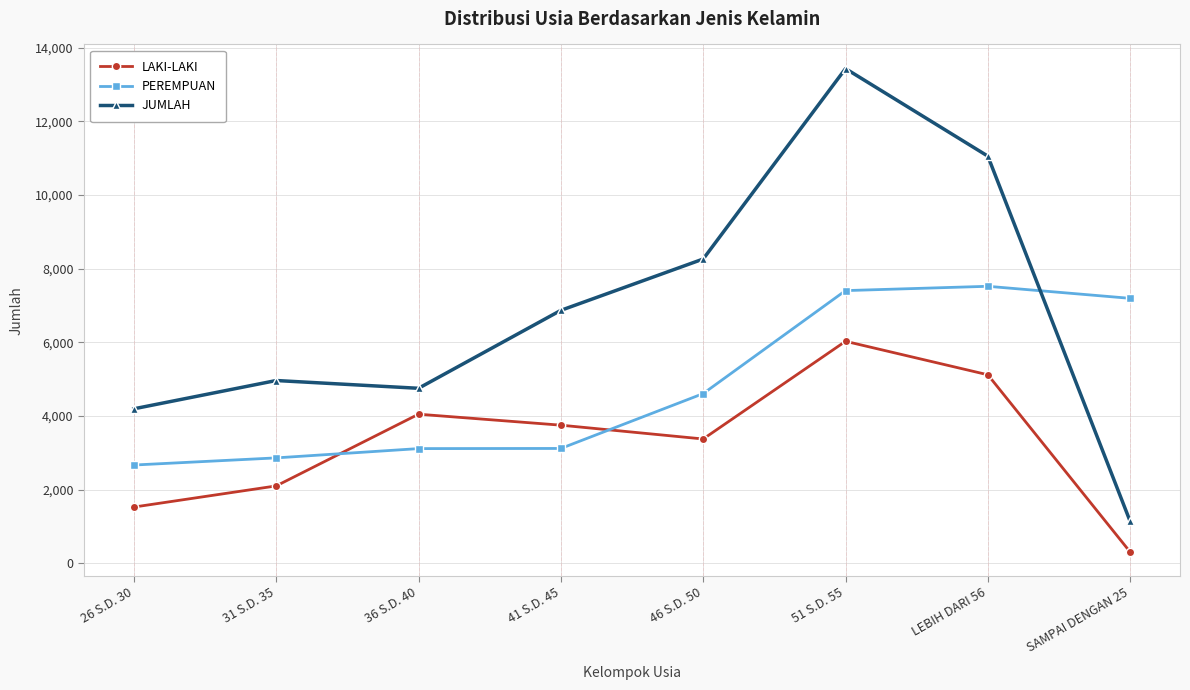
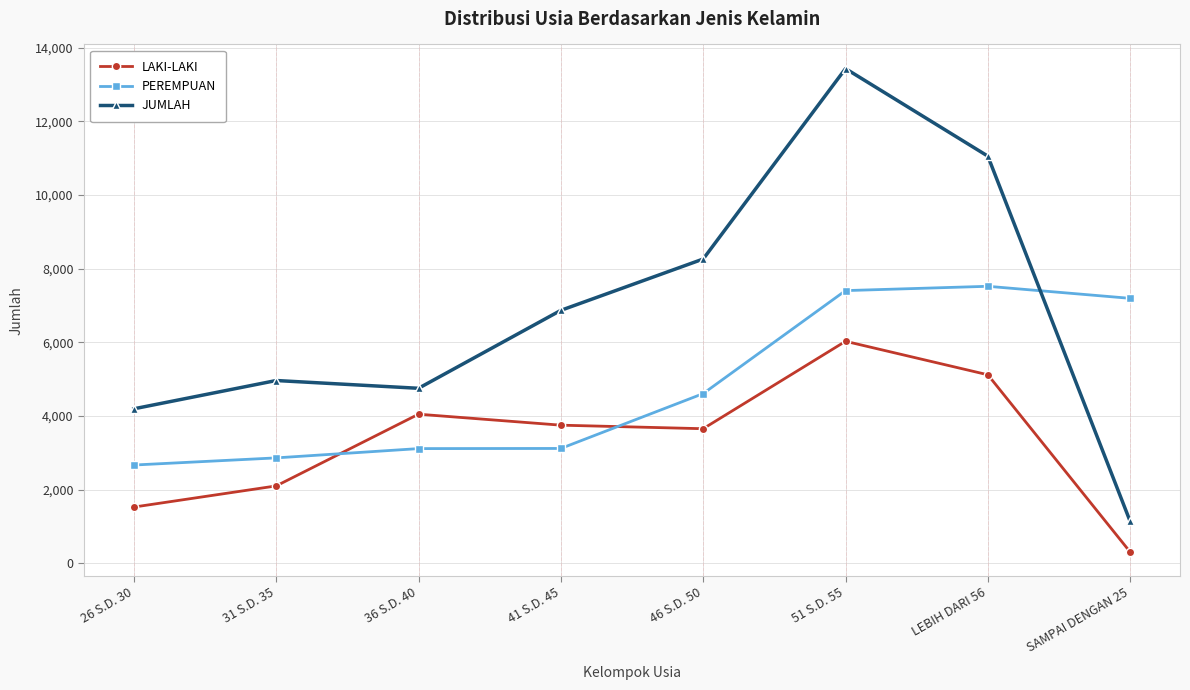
LAKI-LAKI, 46 S.D. 50: 3,400 -> 3,700
